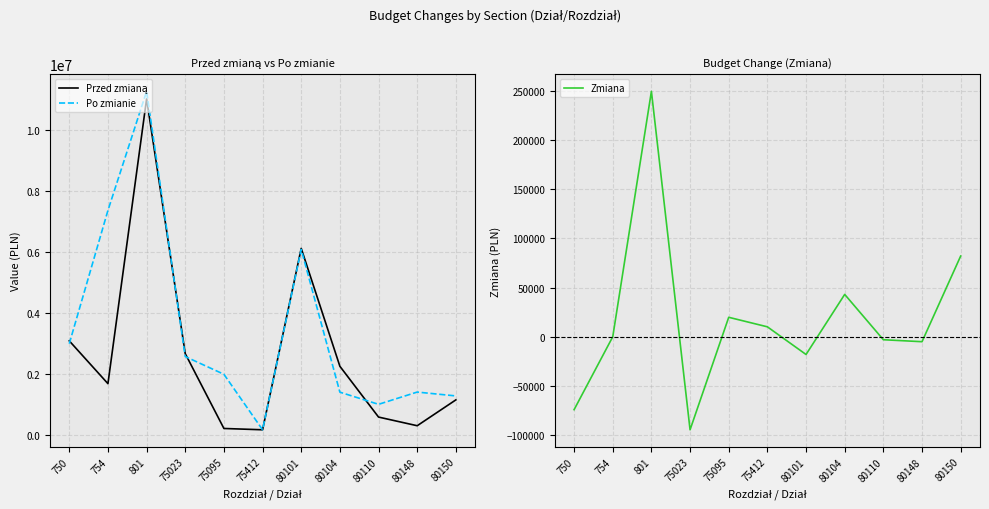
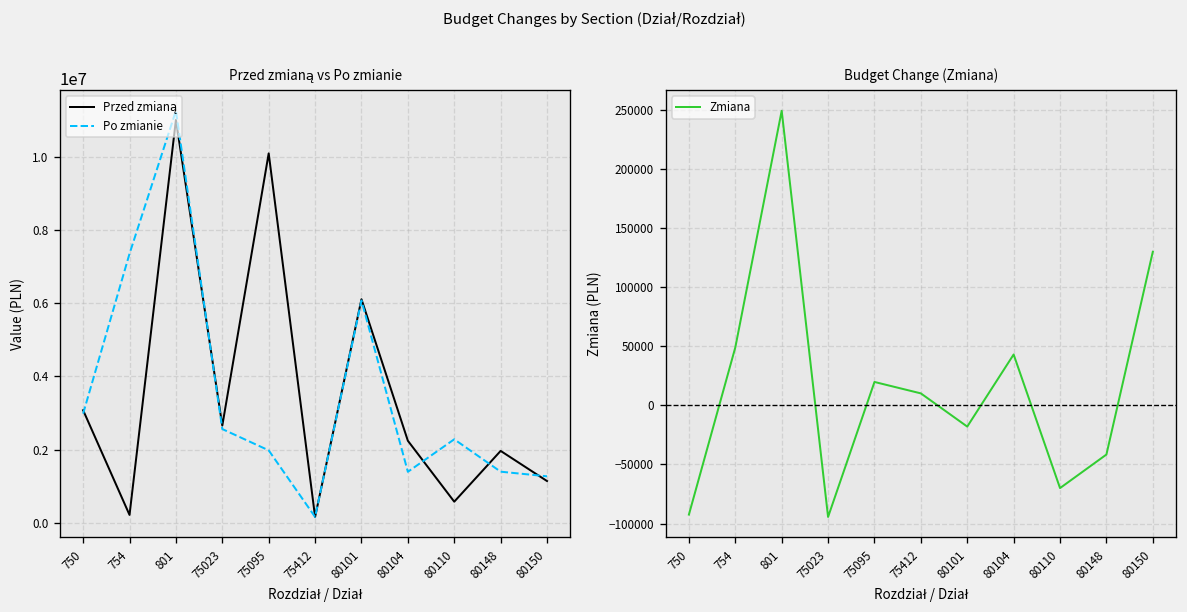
Przed zmianą vs Po zmianie, Przed zmianą, 754: 1700000 -> 200000
Przed zmianą vs Po zmianie, Przed zmianą, 75095: 200000 -> 10100000
Przed zmianą vs Po zmianie, Po zmianie, 80110: 1000000 -> 2300000
Przed zmianą vs Po zmianie, Przed zmianą, 80148: 300000 -> 2000000
Budget Change (Zmiana), 750: -70000 -> -90000
Budget Change (Zmiana), 754: 0 -> 50000
Budget Change (Zmiana), 80110: 0 -> -70000
Budget Change (Zmiana), 80148: -10000 -> -40000
Budget Change (Zmiana), 80150: 80000 -> 130000
